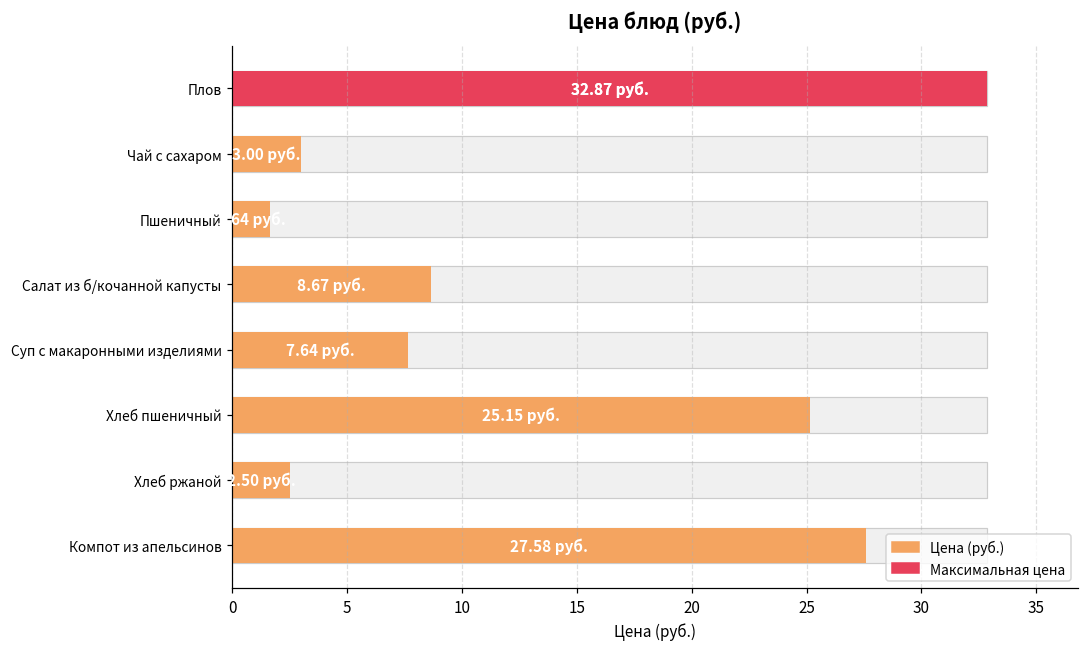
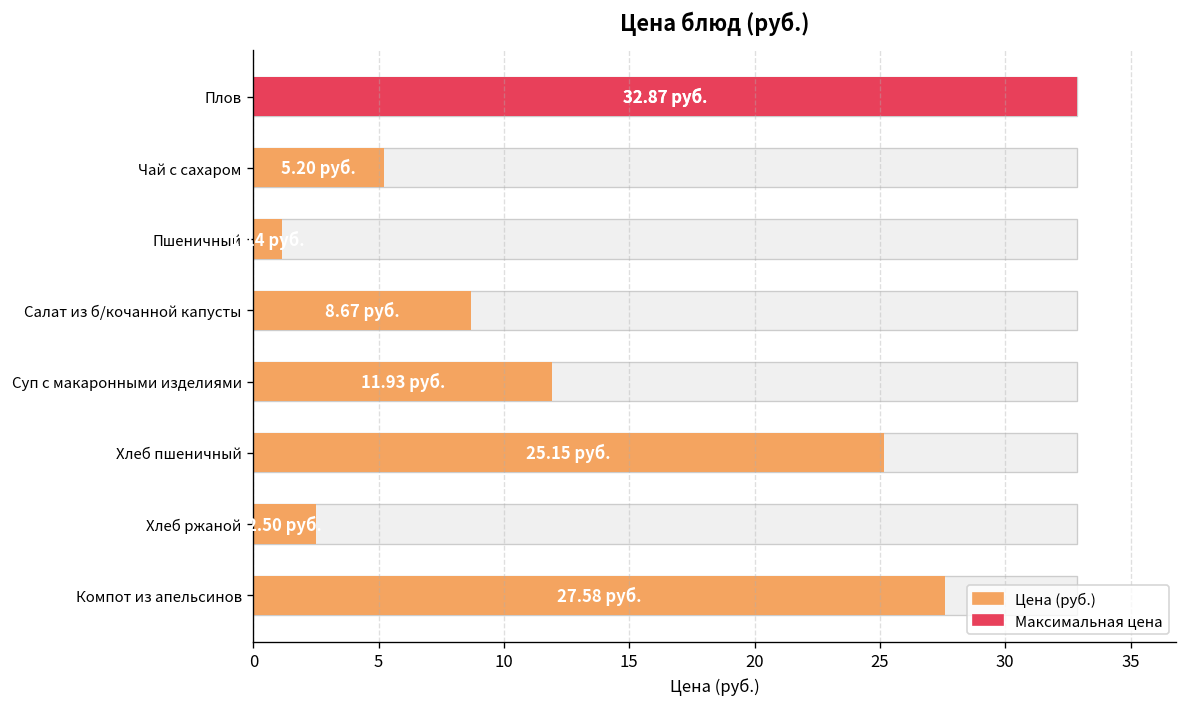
Цена (руб.), Чай с сахаром: 3.00 -> 5.20
Цена (руб.), Пшеничный: 1.6 -> 1.1
Цена (руб.), Суп с макаронными изделиями: 7.64 -> 11.93
